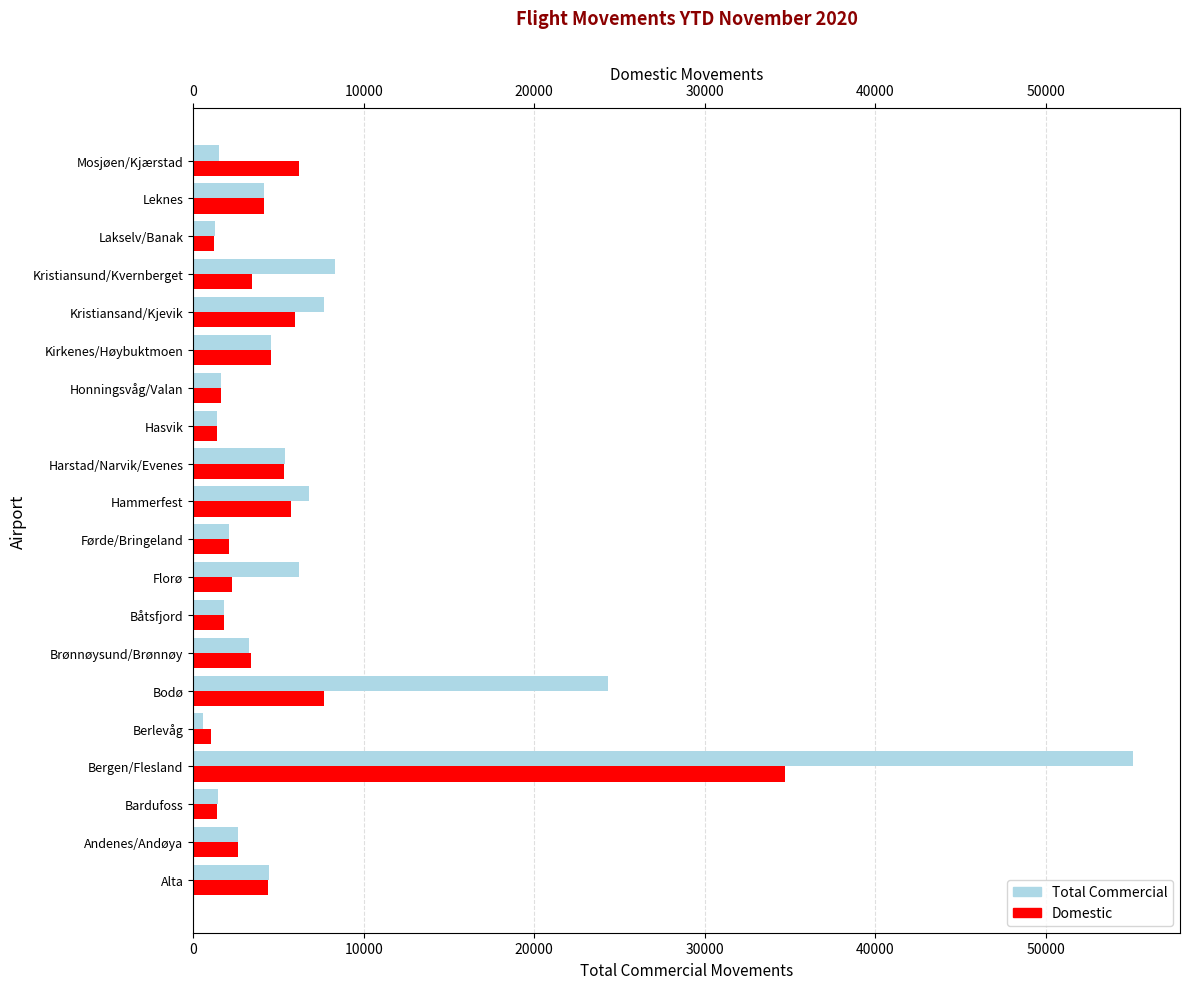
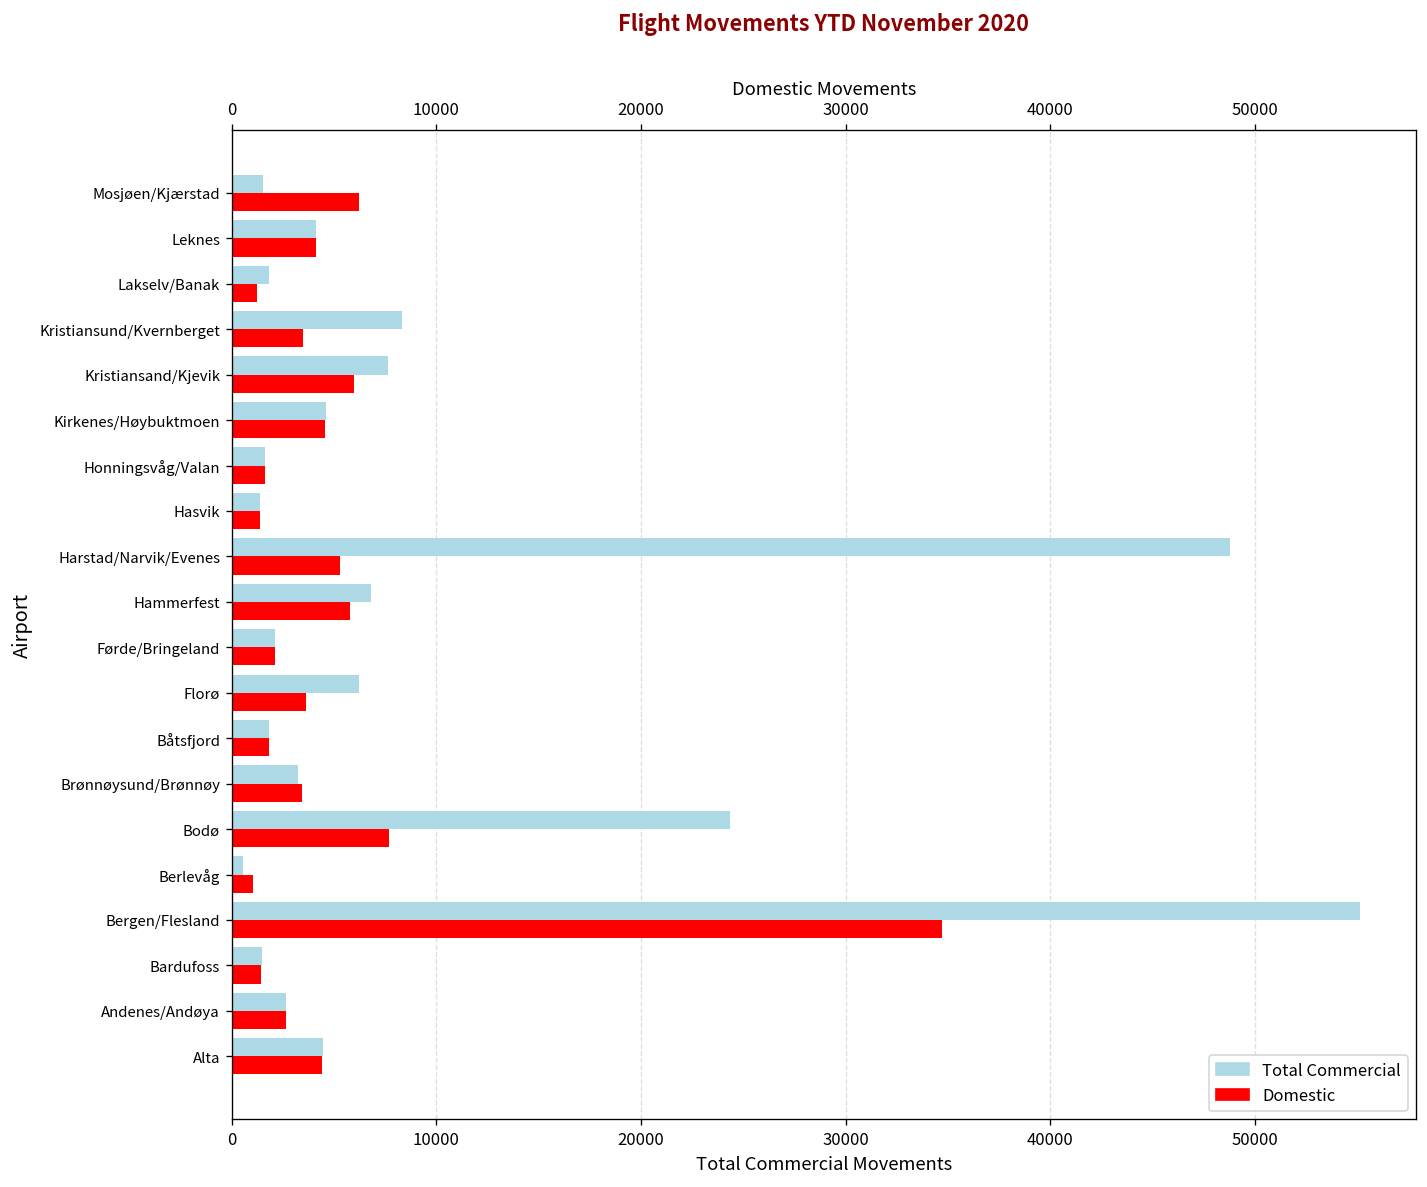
Total Commercial, Lakselv/Banak: 1300 -> 1800
Total Commercial, Harstad/Narvik/Evenes: 5400 -> 48800
Domestic, Florø: 2300 -> 3600
